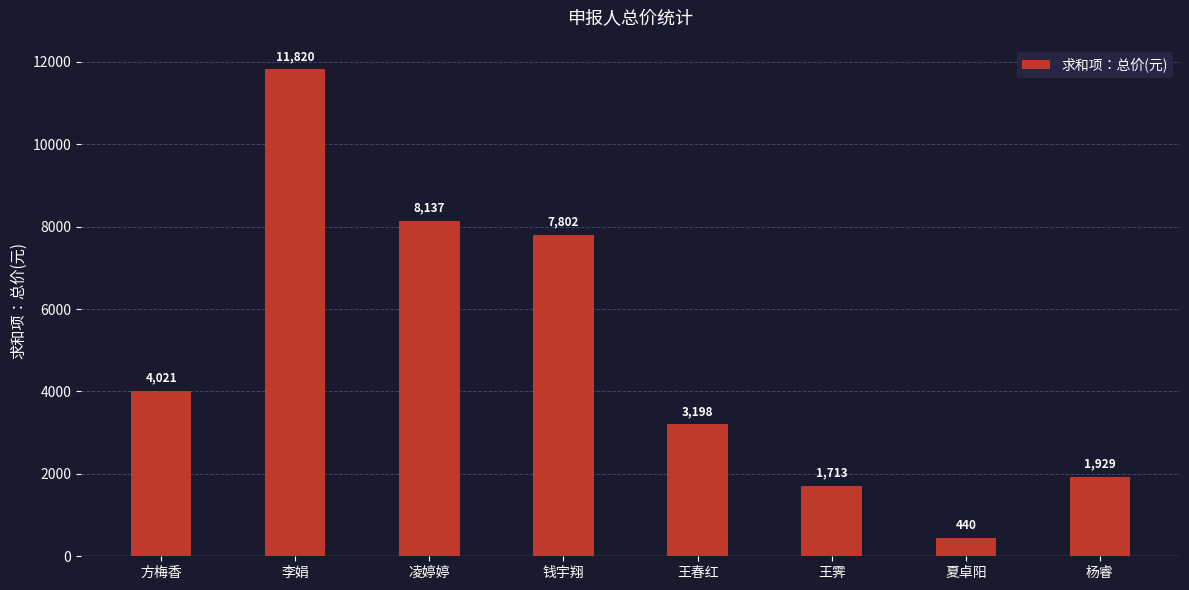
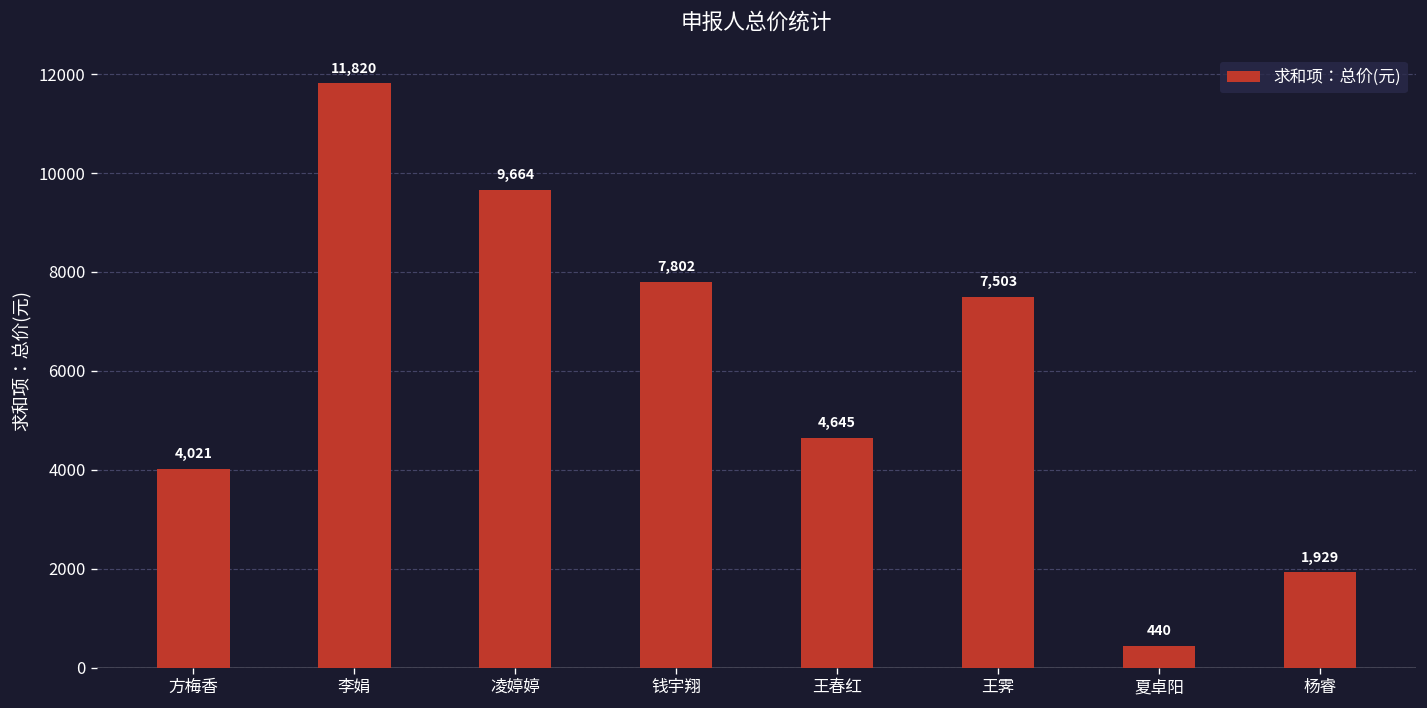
凌婷婷: 8,137 -> 9,664
王春红: 3,198 -> 4,645
王霁: 1,713 -> 7,503
